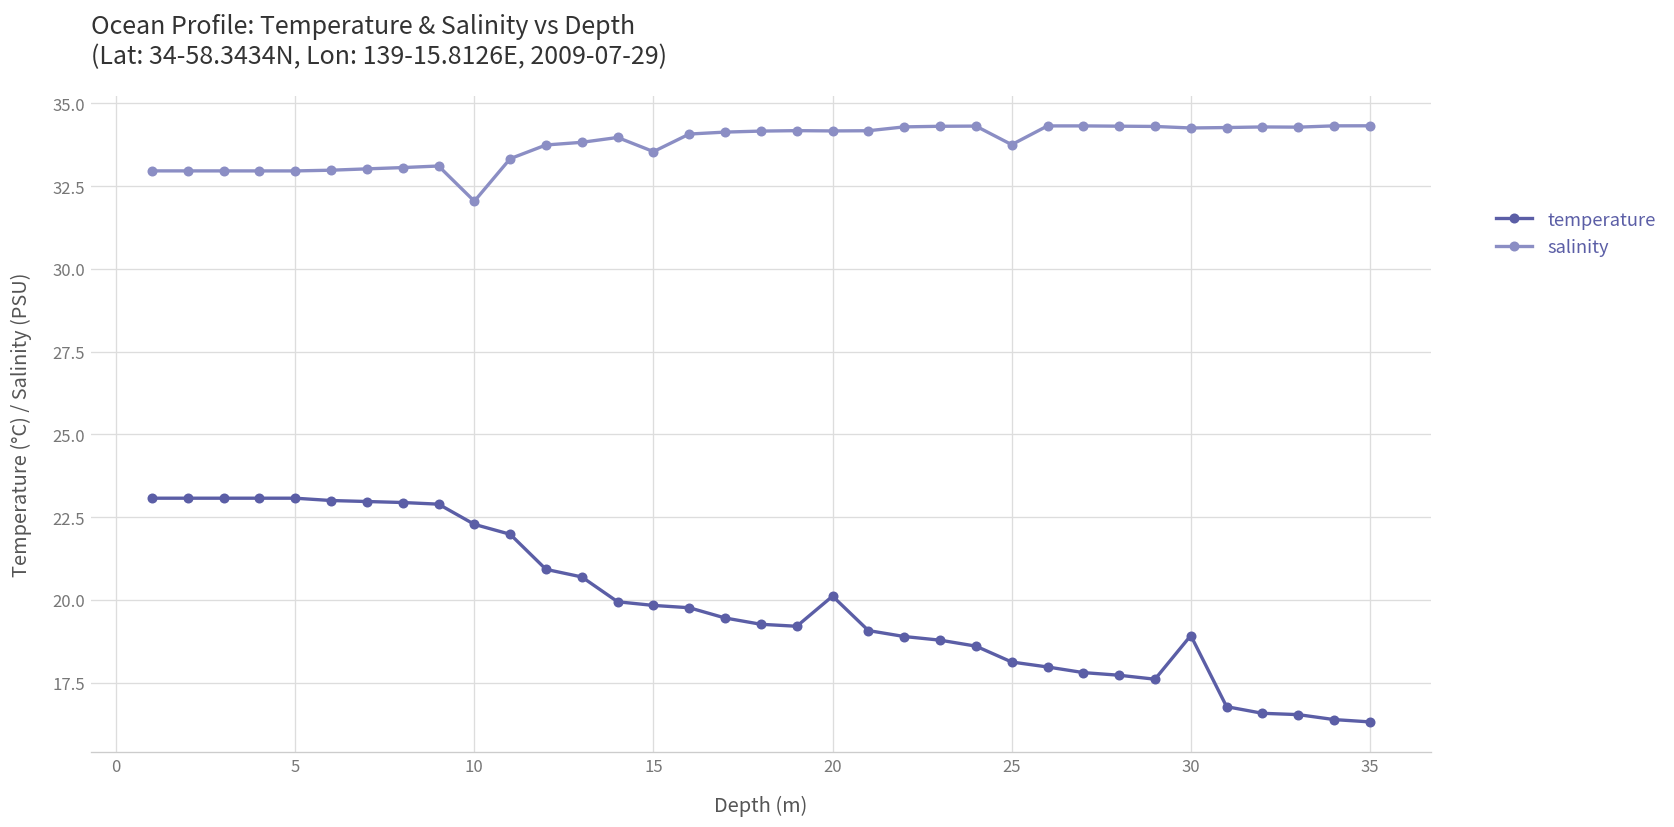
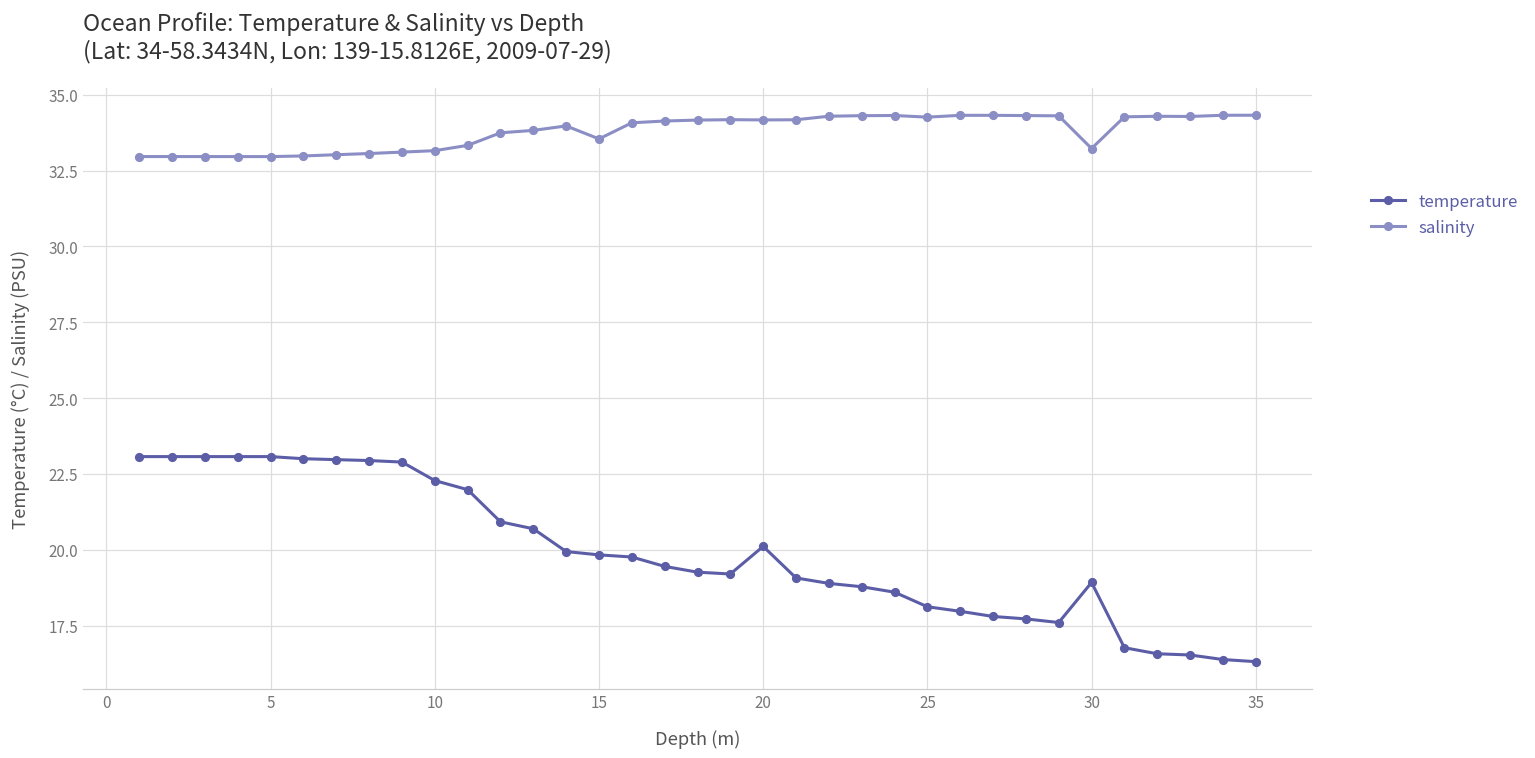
salinity, 10: 32.0 -> 33.2
salinity, 25: 33.8 -> 34.3
salinity, 30: 34.3 -> 33.2
